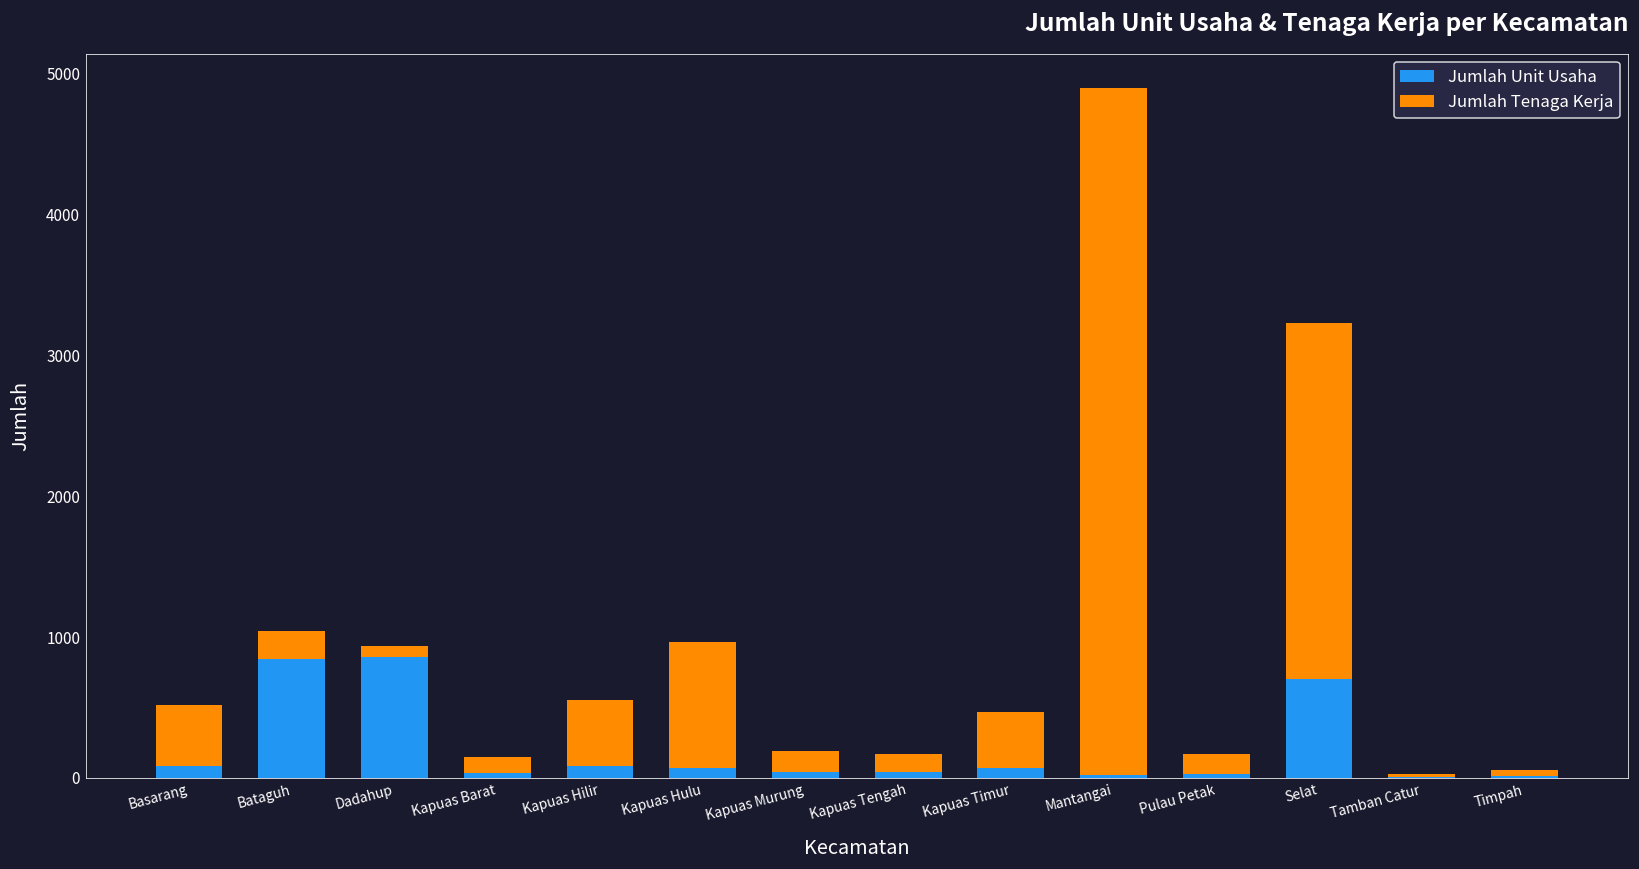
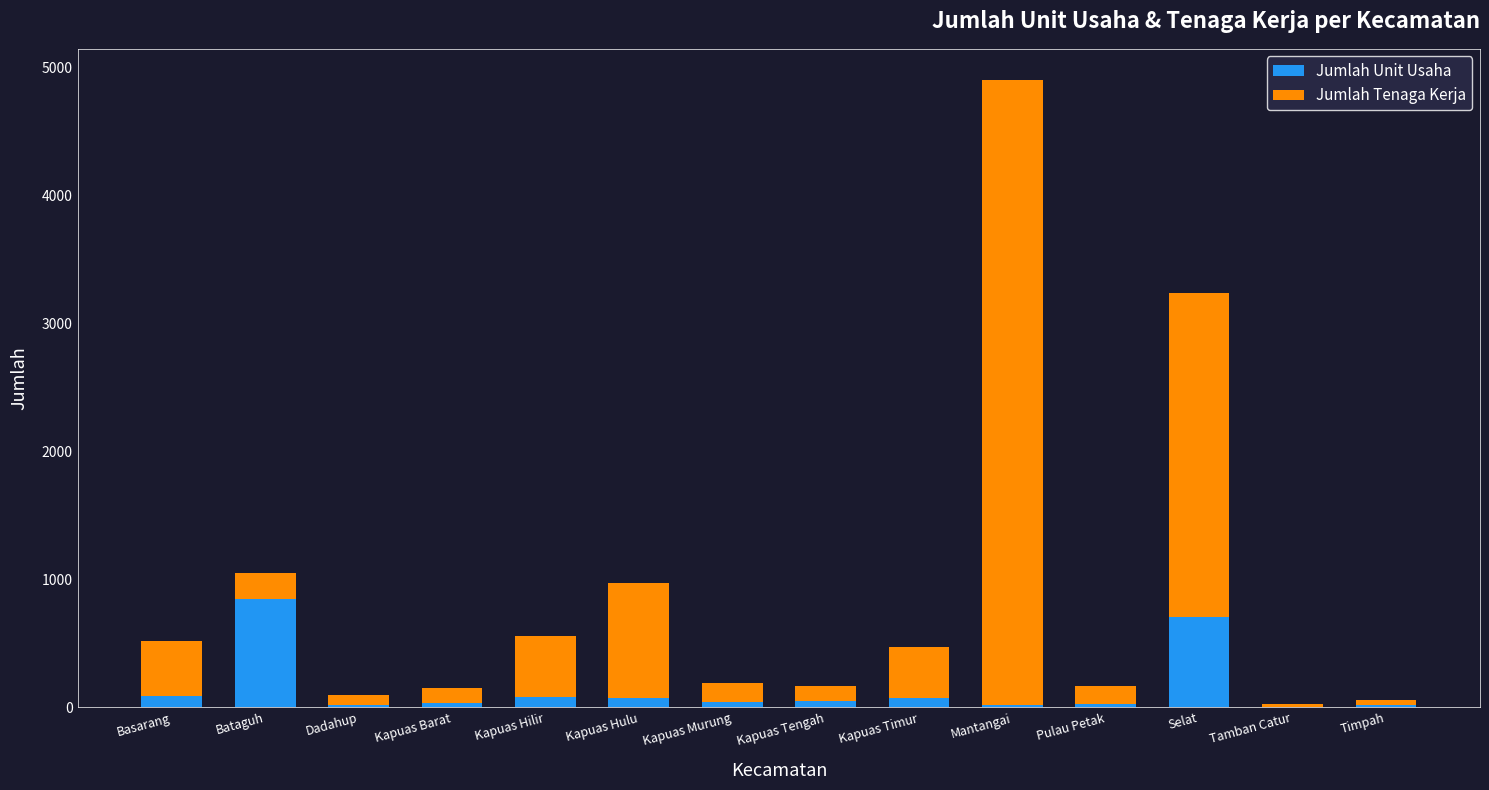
Jumlah Unit Usaha, Dadahup: 860 -> 20
